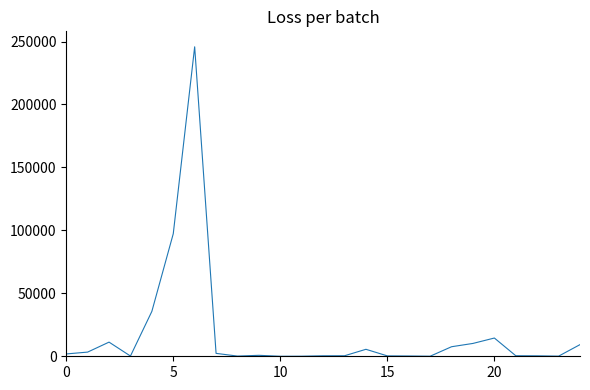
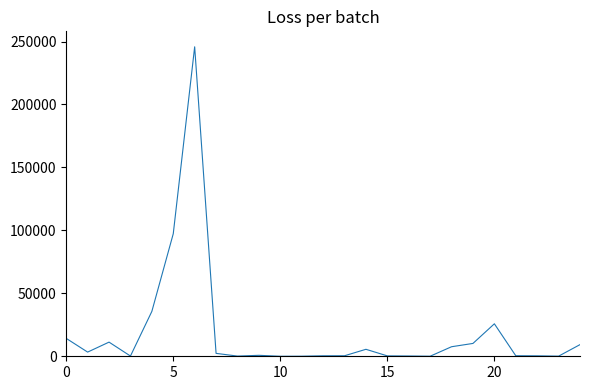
0: 2000 -> 14000
20: 14000 -> 26000
